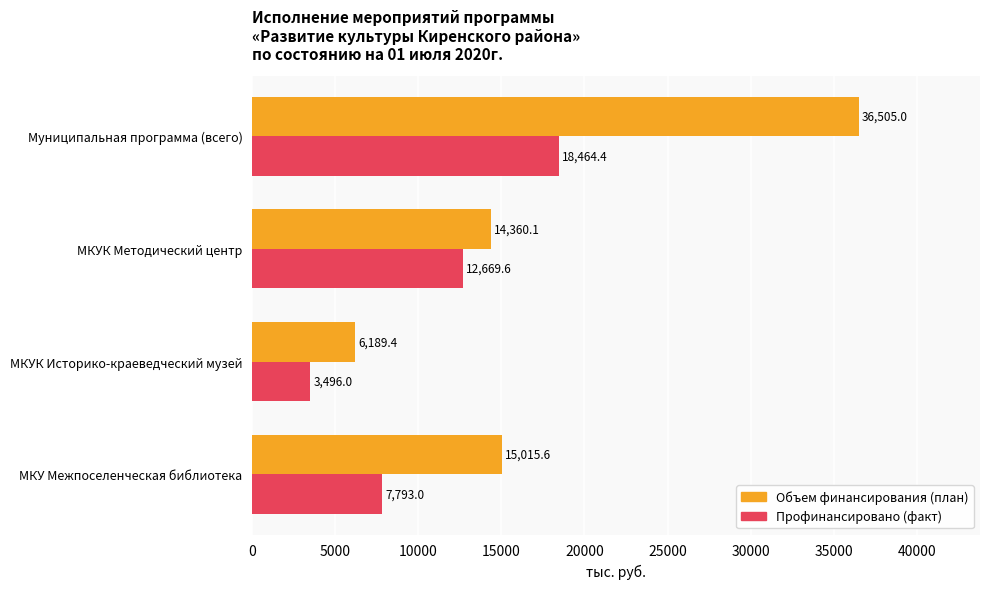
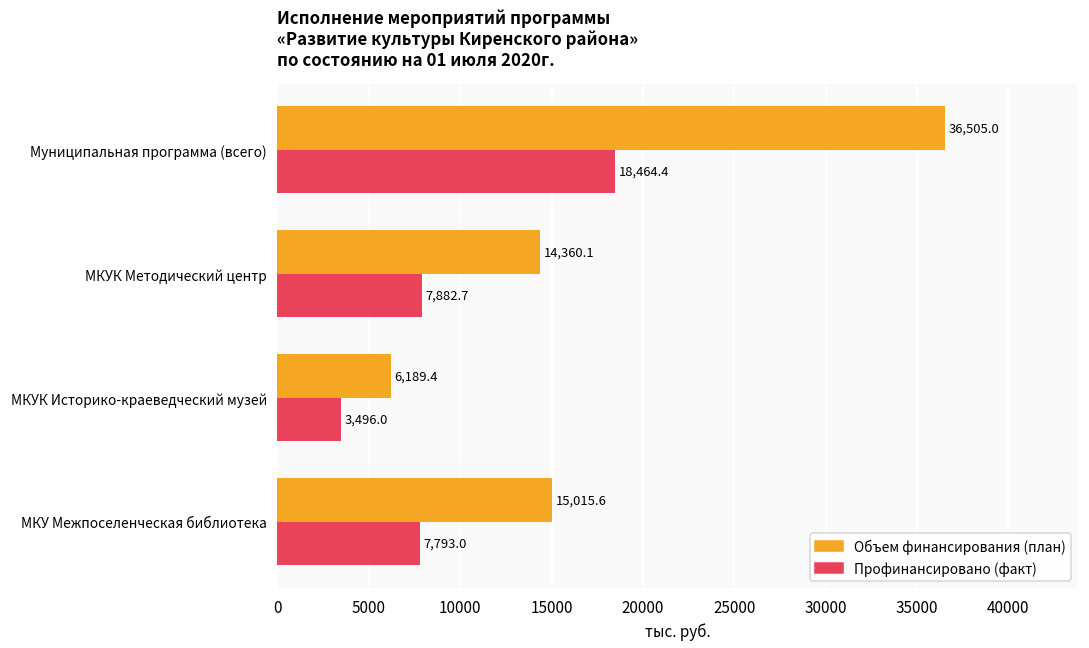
Профинансировано (факт), МКУК Методический центр: 12,669.6 -> 7,882.7
